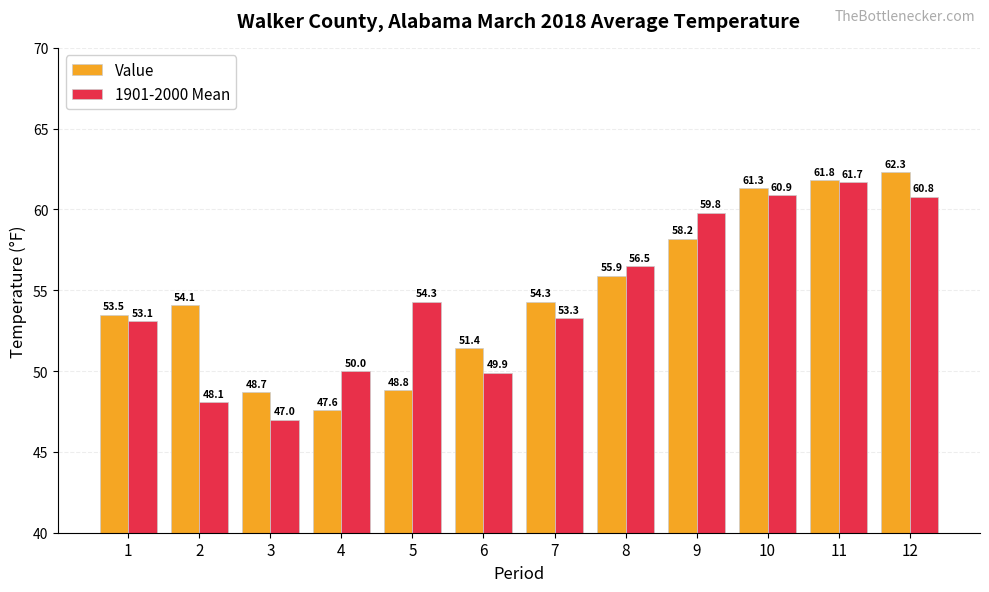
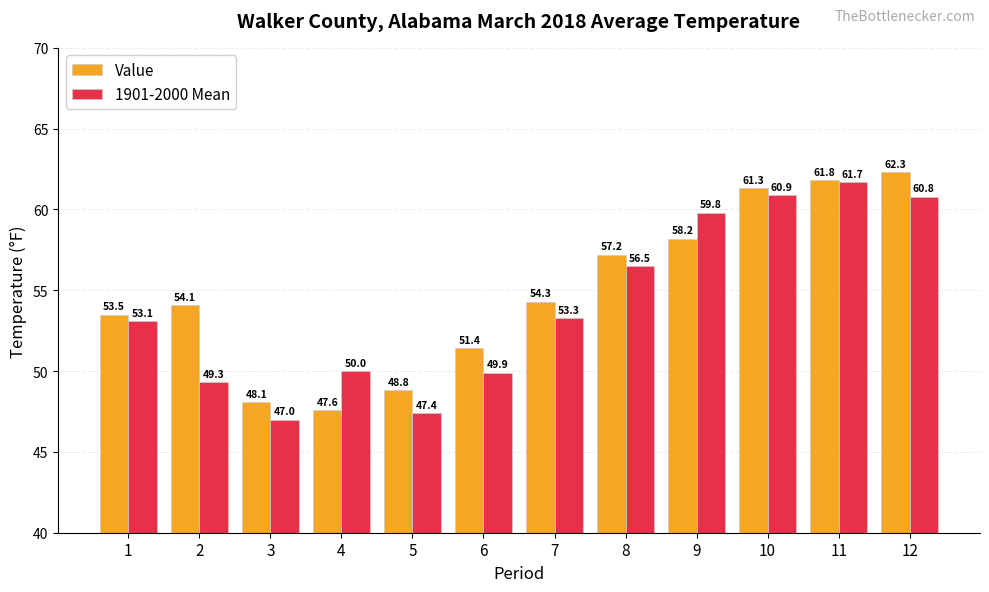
1901-2000 Mean, 2: 48.1 -> 49.3
Value, 3: 48.7 -> 48.1
1901-2000 Mean, 5: 54.3 -> 47.4
Value, 8: 55.9 -> 57.2
